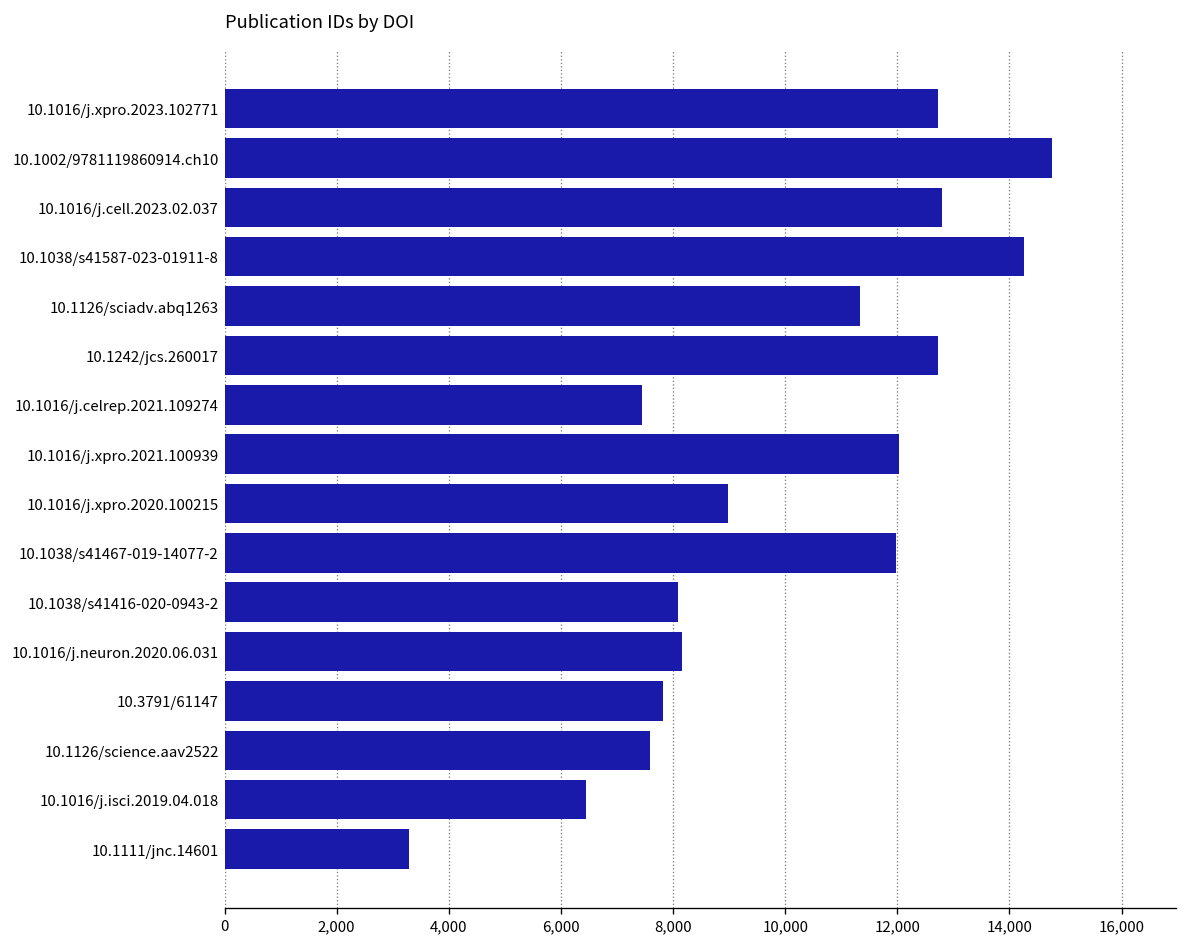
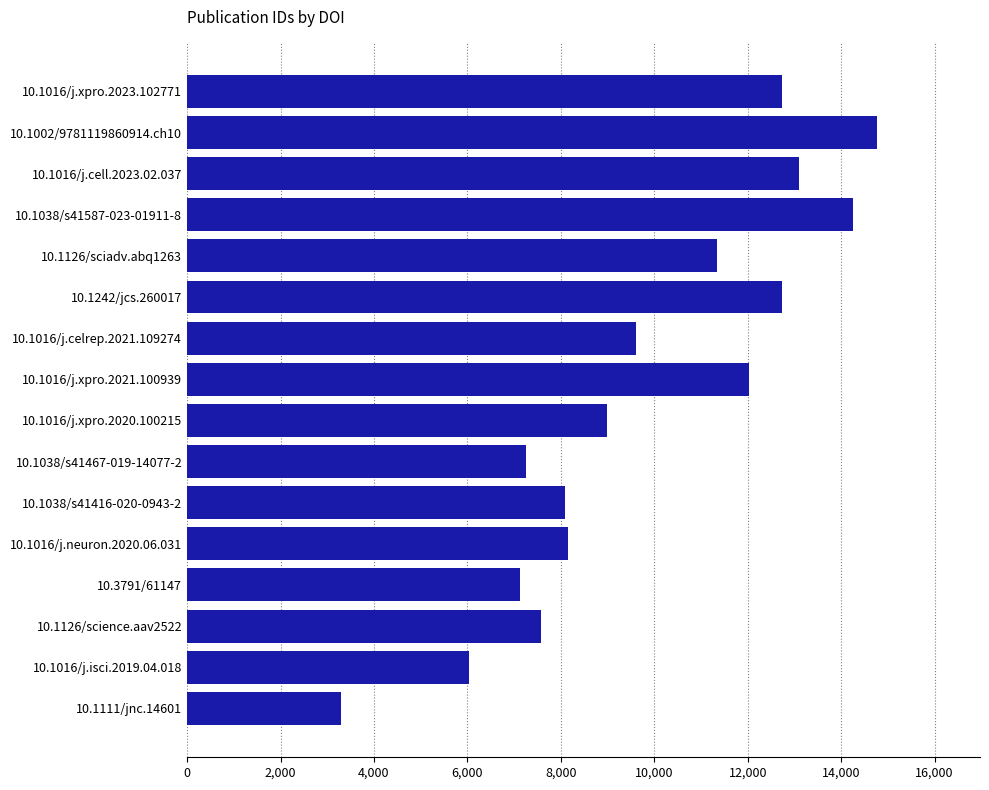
10.1016/j.cell.2023.02.037: 12,800 -> 13,100
10.1016/j.celrep.2021.109274: 7,400 -> 9,600
10.1038/s41467-019-14077-2: 12,000 -> 7,300
10.3791/61147: 7,800 -> 7,100
10.1016/j.isci.2019.04.018: 6,500 -> 6,000
